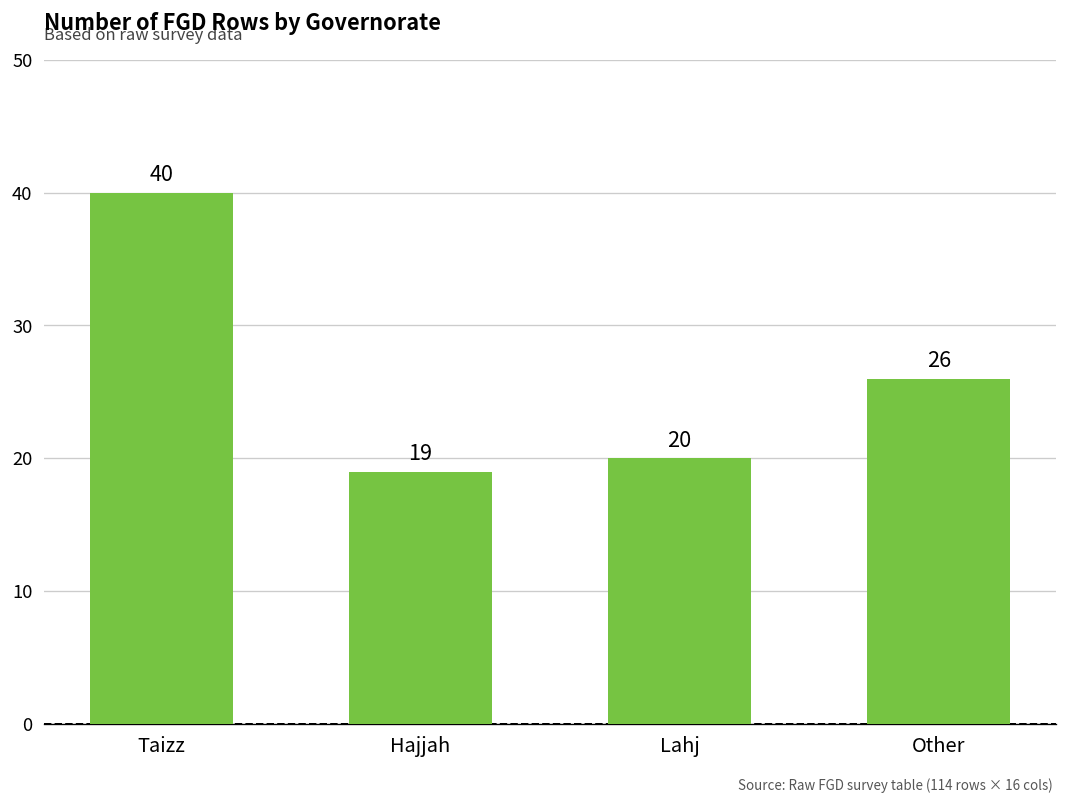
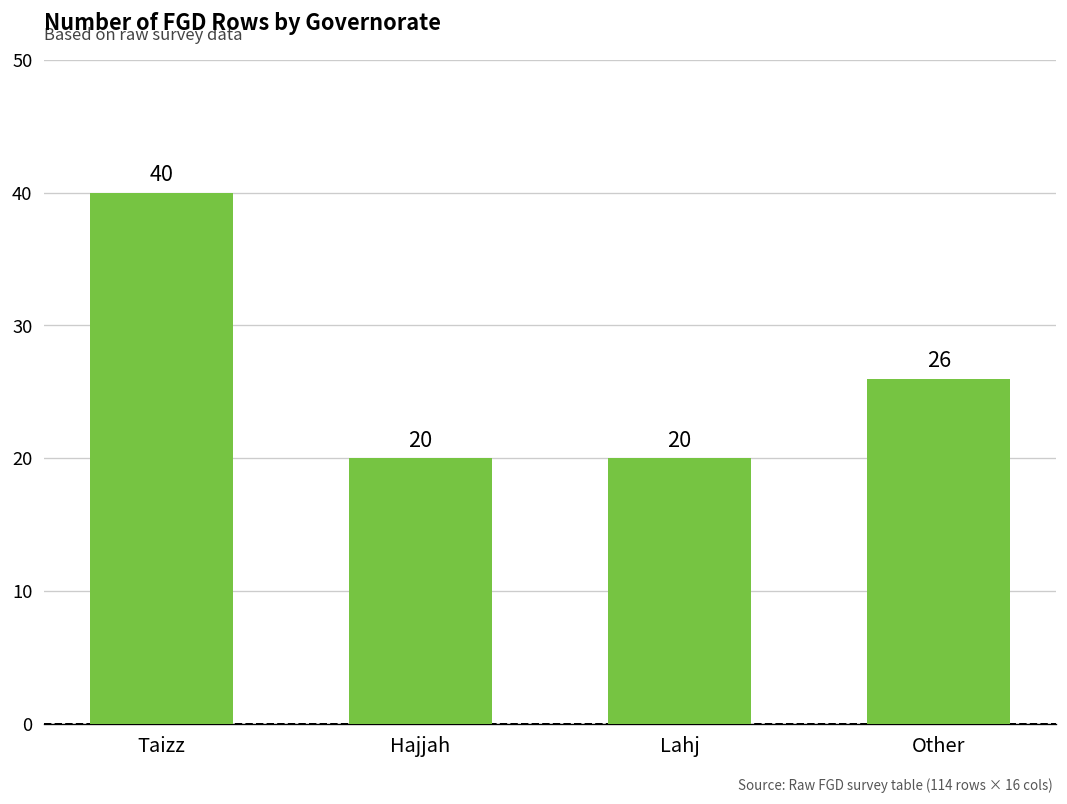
Hajjah: 19 -> 20
